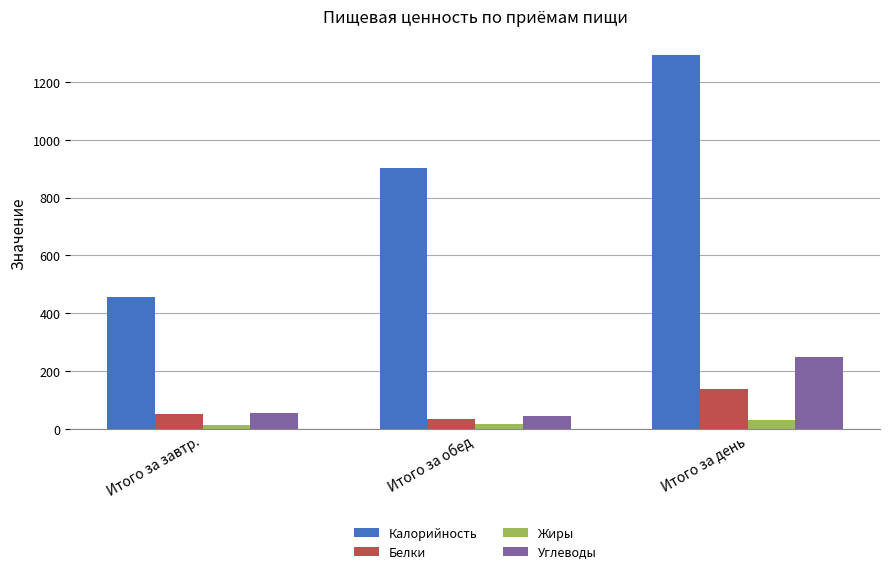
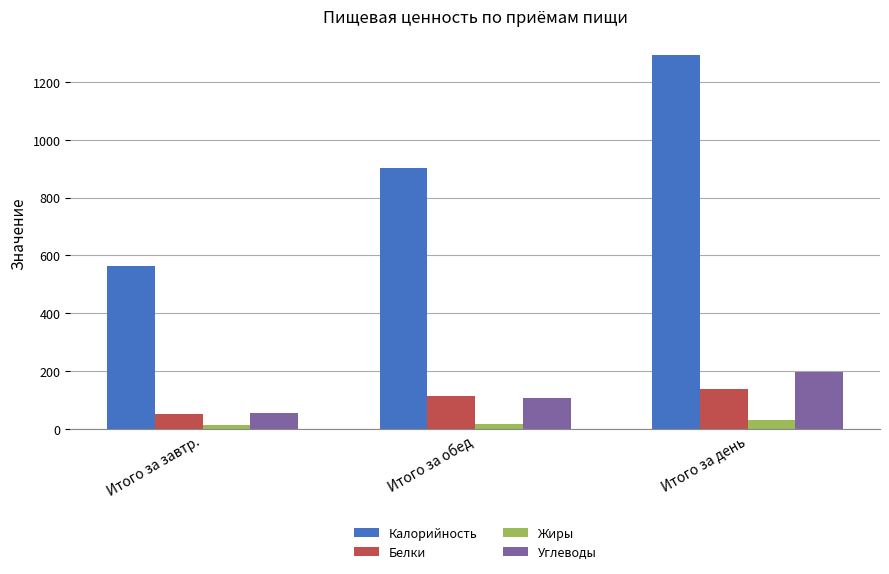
Калорийность, Итого за завтр.: 460 -> 560
Белки, Итого за обед: 40 -> 110
Углеводы, Итого за обед: 50 -> 110
Углеводы, Итого за день: 250 -> 200
